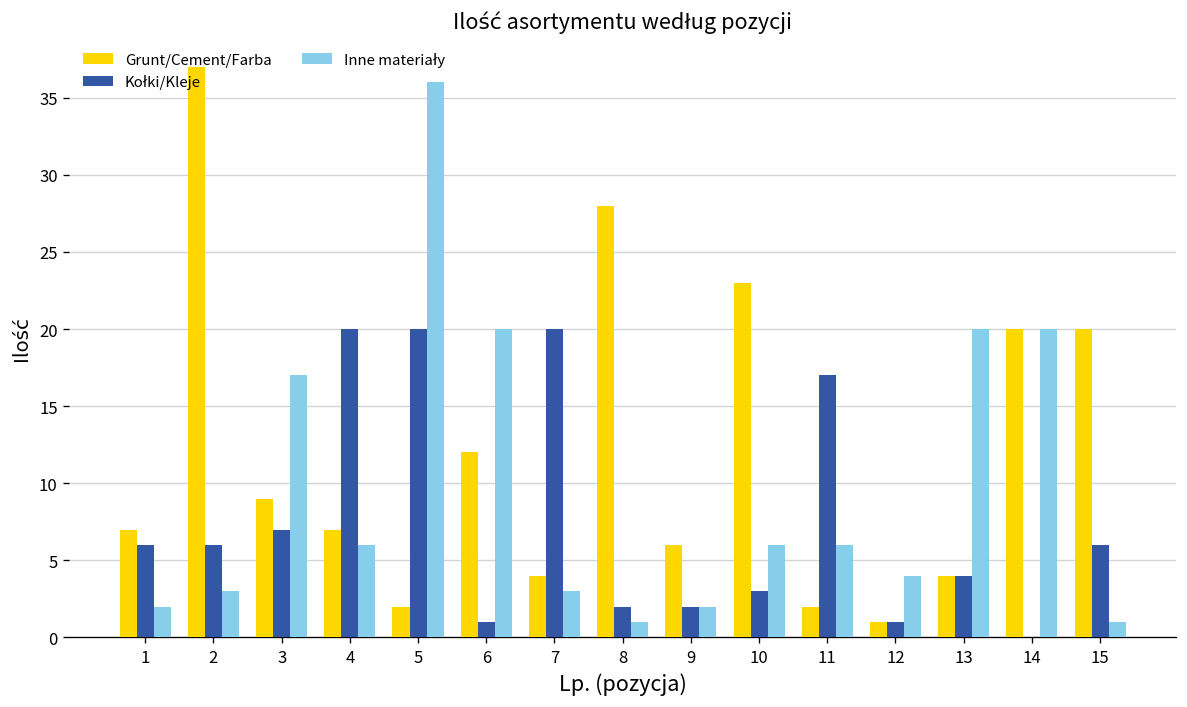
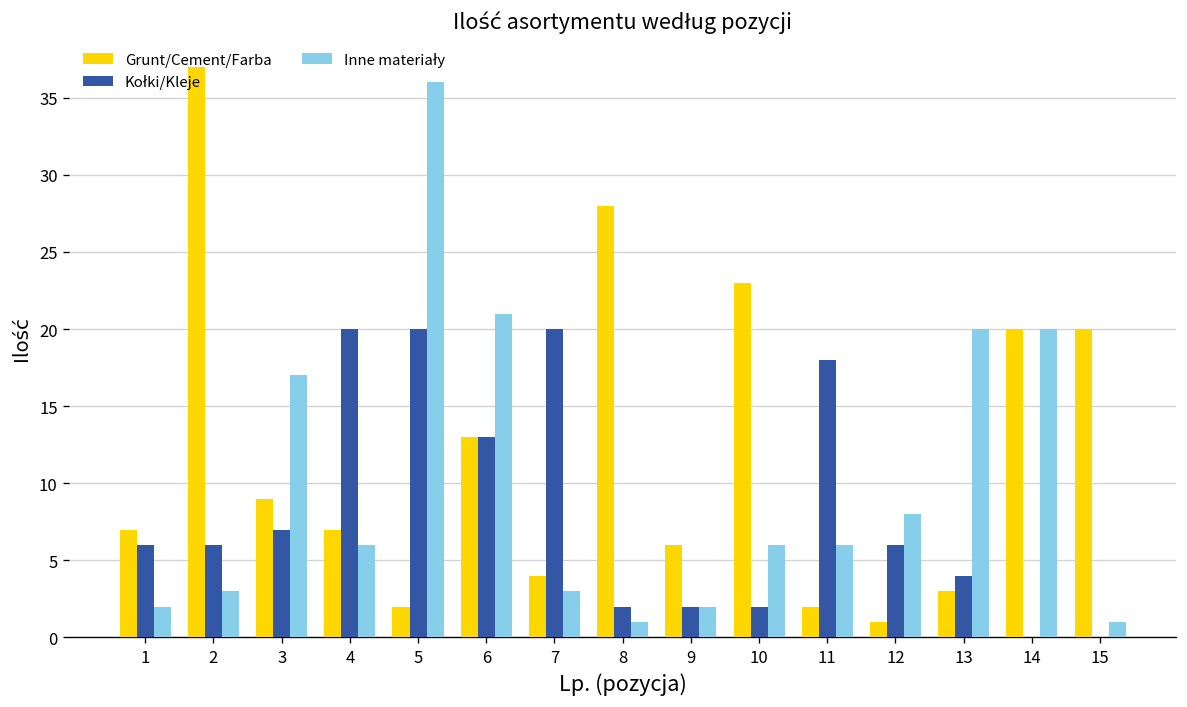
Grunt/Cement/Farba, 6: 12 -> 13
Kołki/Kleje, 6: 1 -> 13
Inne materiały, 6: 20 -> 21
Kołki/Kleje, 10: 3 -> 2
Kołki/Kleje, 11: 17 -> 18
Kołki/Kleje, 12: 1 -> 6
Inne materiały, 12: 4 -> 8
Grunt/Cement/Farba, 13: 4 -> 3
Kołki/Kleje, 15: 6 -> 0
